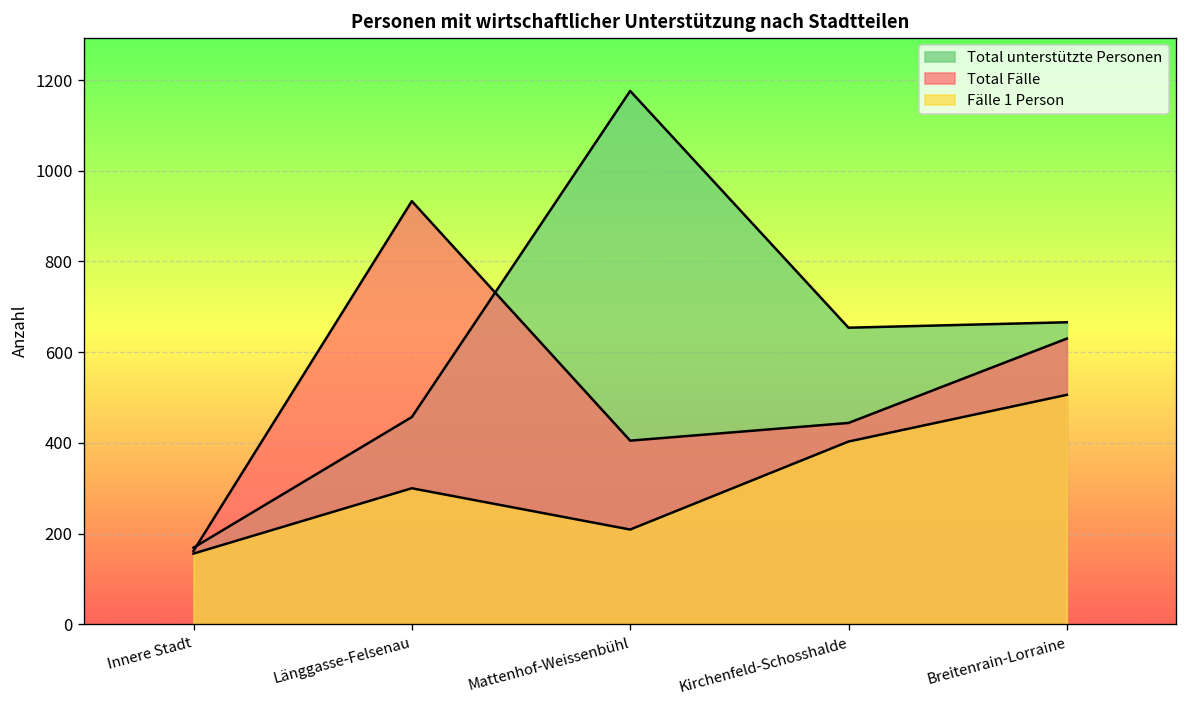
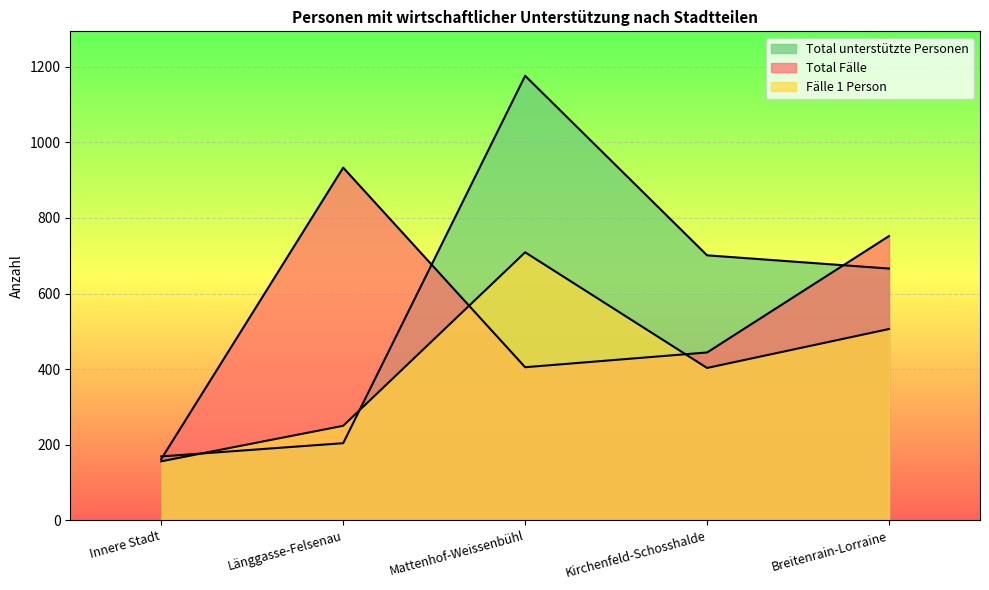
Total unterstützte Personen, Länggasse-Felsenau: 460 -> 200
Fälle 1 Person, Länggasse-Felsenau: 300 -> 250
Fälle 1 Person, Mattenhof-Weissenbühl: 210 -> 710
Total unterstützte Personen, Kirchenfeld-Schosshalde: 650 -> 700
Total Fälle, Breitenrain-Lorraine: 630 -> 750
